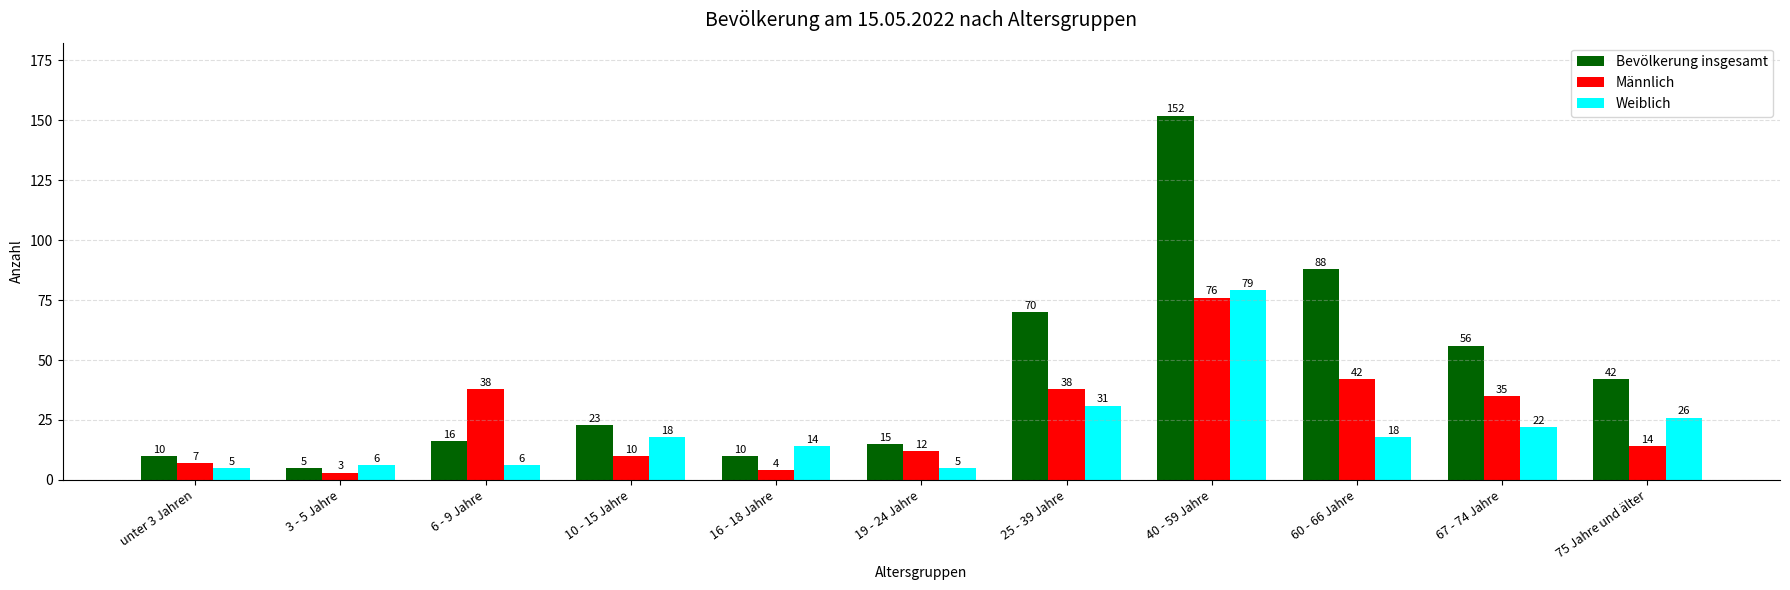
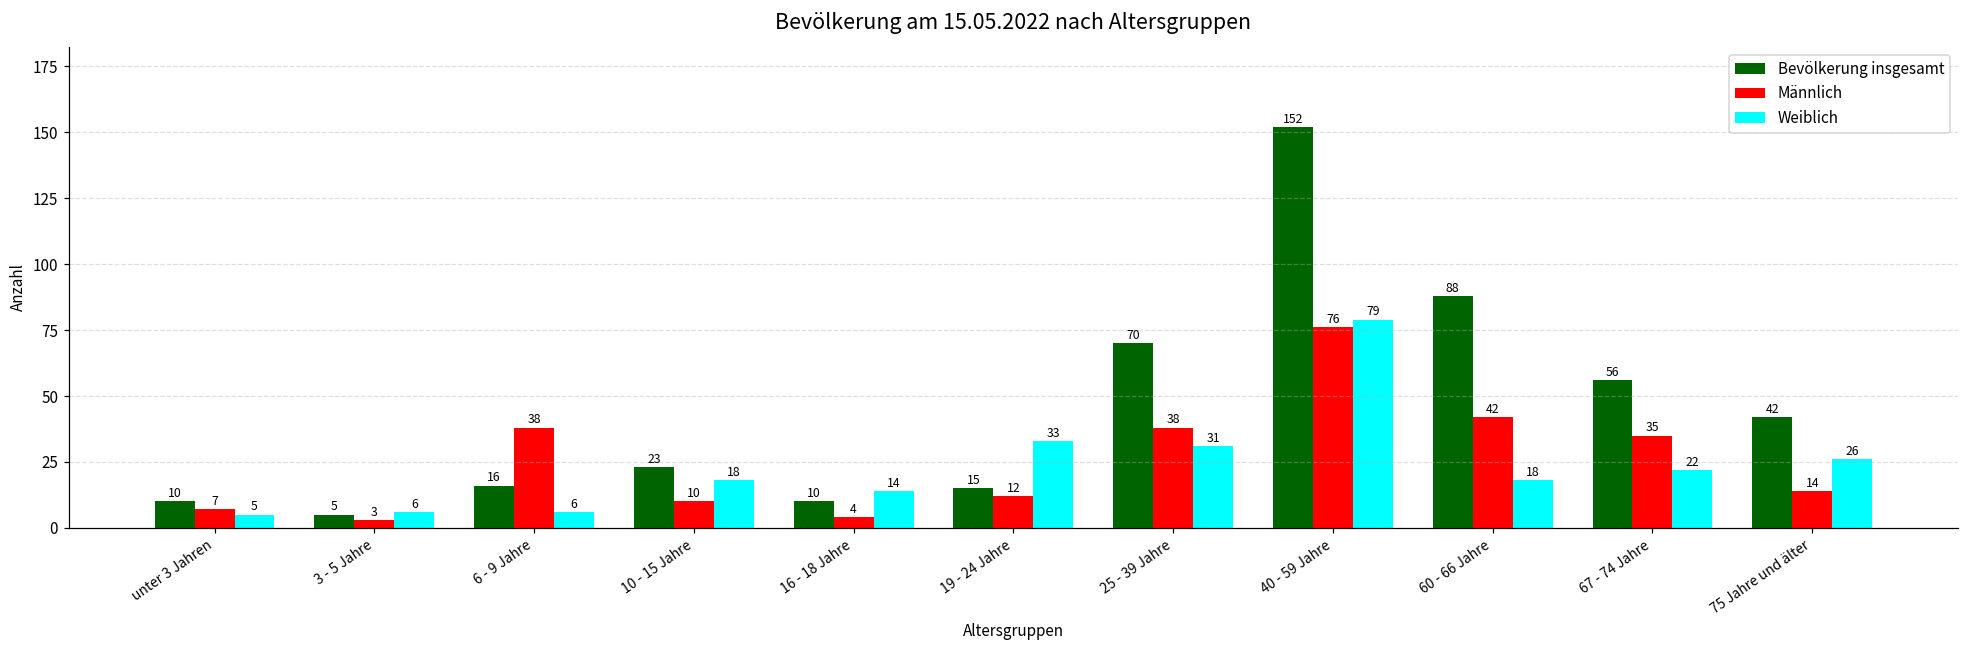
Weiblich, 19 - 24 Jahre: 5 -> 33
